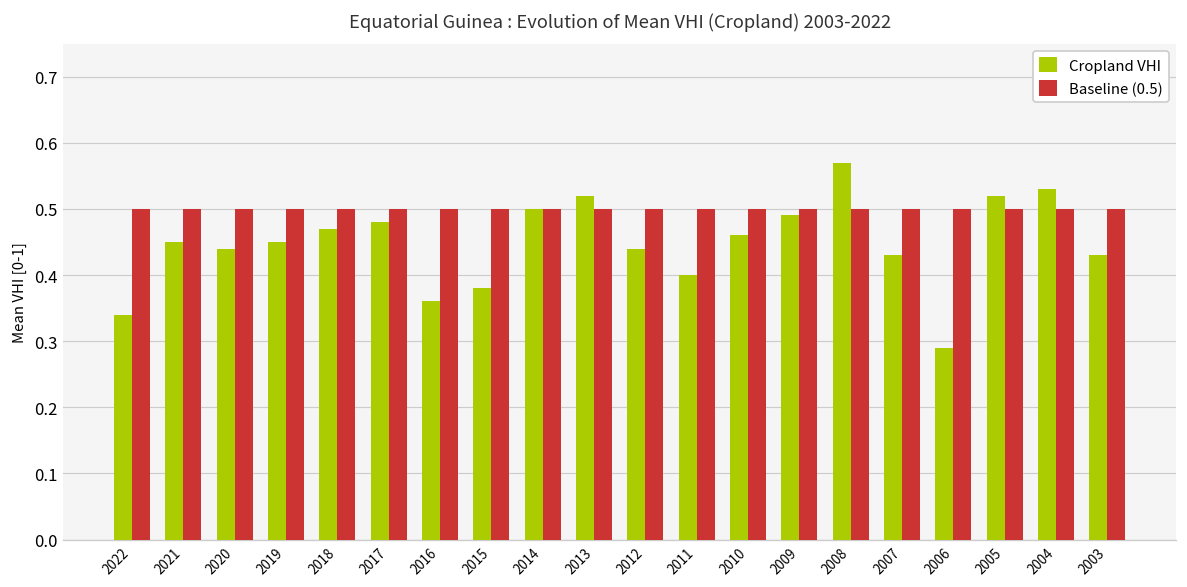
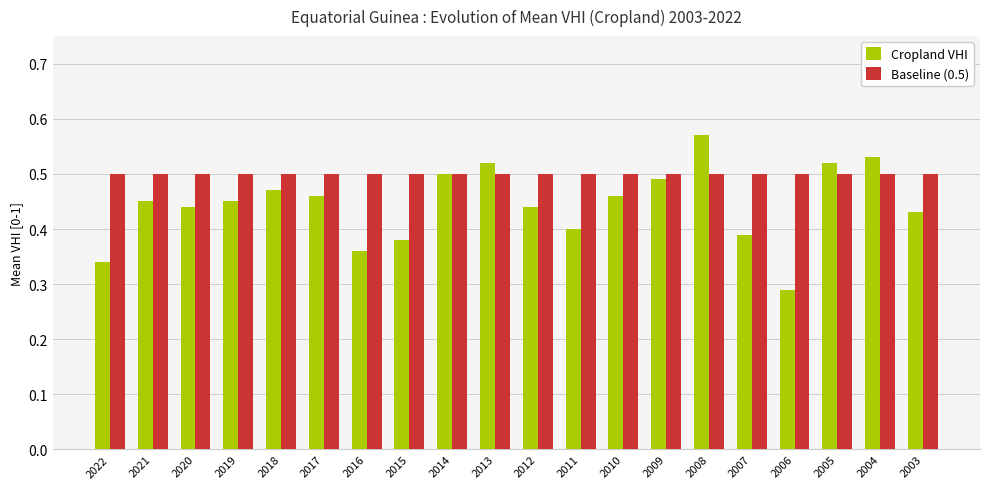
Cropland VHI, 2017: 0.48 -> 0.46
Cropland VHI, 2007: 0.43 -> 0.39
